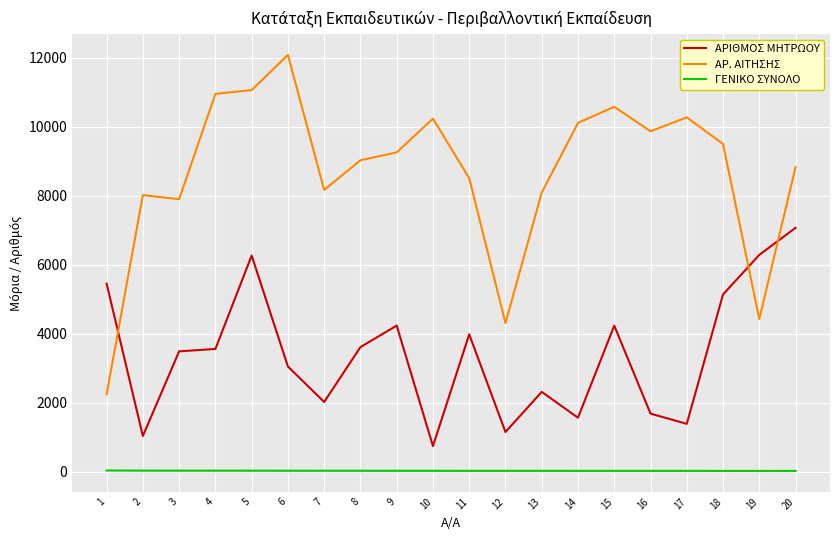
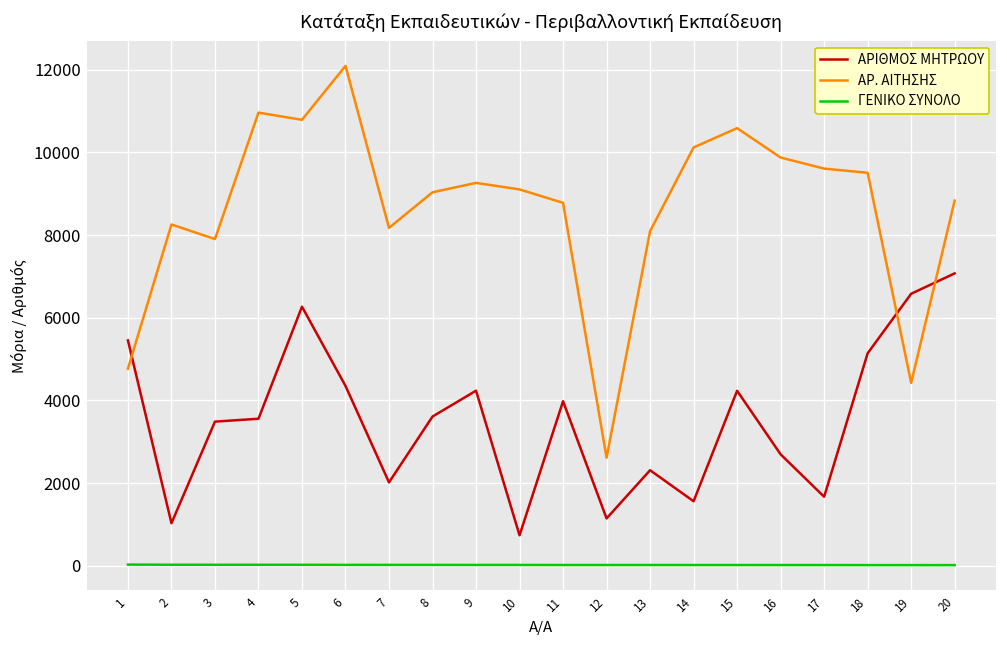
ΑΡ. ΑΙΤΗΣΗΣ, 1: 2200 -> 4800
ΑΡ. ΑΙΤΗΣΗΣ, 2: 8000 -> 8300
ΑΡ. ΑΙΤΗΣΗΣ, 5: 11100 -> 10800
ΑΡΙΘΜΟΣ ΜΗΤΡΩΟΥ, 6: 3000 -> 4400
ΑΡ. ΑΙΤΗΣΗΣ, 10: 10200 -> 9100
ΑΡ. ΑΙΤΗΣΗΣ, 11: 8500 -> 8800
ΑΡ. ΑΙΤΗΣΗΣ, 12: 4300 -> 2600
ΑΡΙΘΜΟΣ ΜΗΤΡΩΟΥ, 16: 1700 -> 2700
ΑΡΙΘΜΟΣ ΜΗΤΡΩΟΥ, 17: 1400 -> 1700
ΑΡ. ΑΙΤΗΣΗΣ, 17: 10300 -> 9600
ΑΡΙΘΜΟΣ ΜΗΤΡΩΟΥ, 19: 6300 -> 6600
